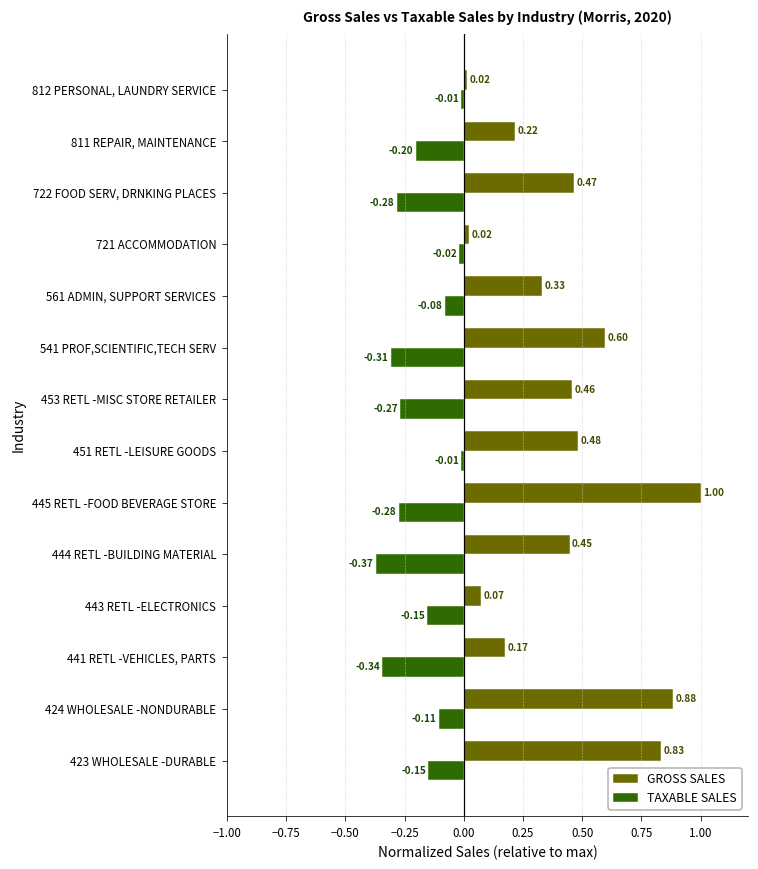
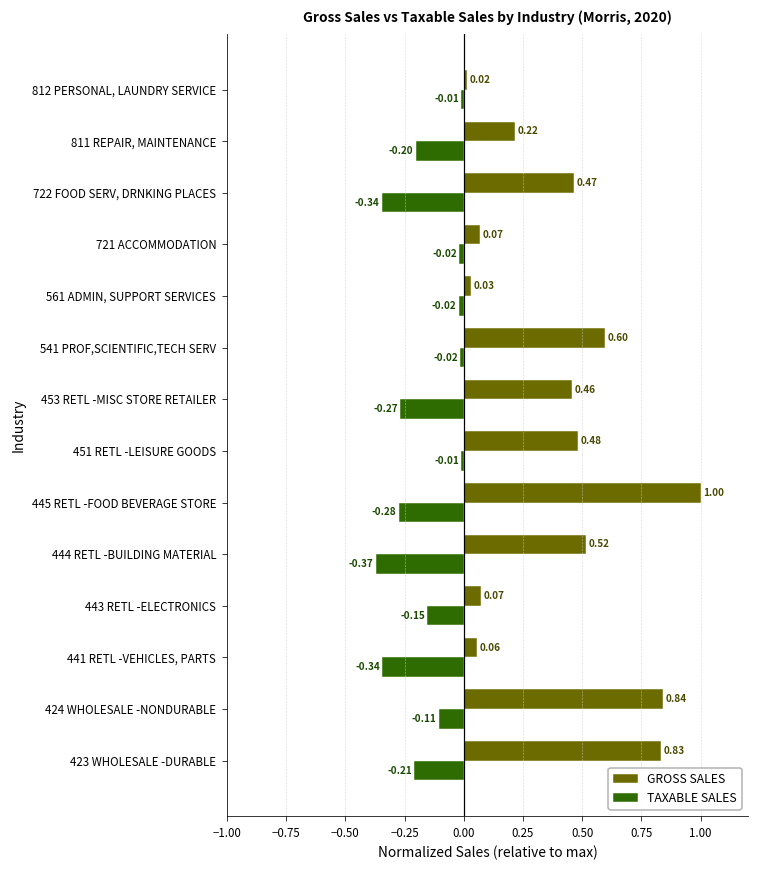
TAXABLE SALES, 722 FOOD SERV, DRNKING PLACES: -0.28 -> -0.34
GROSS SALES, 721 ACCOMMODATION: 0.02 -> 0.07
GROSS SALES, 561 ADMIN, SUPPORT SERVICES: 0.33 -> 0.03
TAXABLE SALES, 561 ADMIN, SUPPORT SERVICES: -0.08 -> -0.02
TAXABLE SALES, 541 PROF,SCIENTIFIC,TECH SERV: -0.31 -> -0.02
GROSS SALES, 444 RETL -BUILDING MATERIAL: 0.45 -> 0.52
GROSS SALES, 441 RETL -VEHICLES, PARTS: 0.17 -> 0.06
GROSS SALES, 424 WHOLESALE -NONDURABLE: 0.88 -> 0.84
TAXABLE SALES, 423 WHOLESALE -DURABLE: -0.15 -> -0.21
